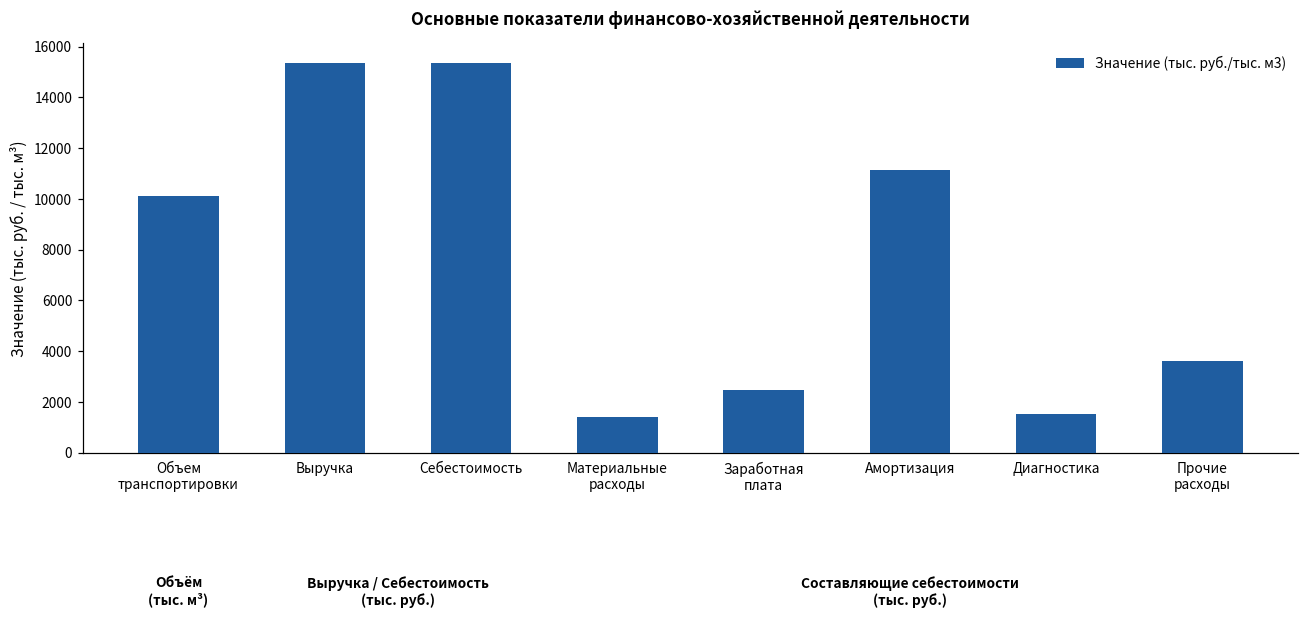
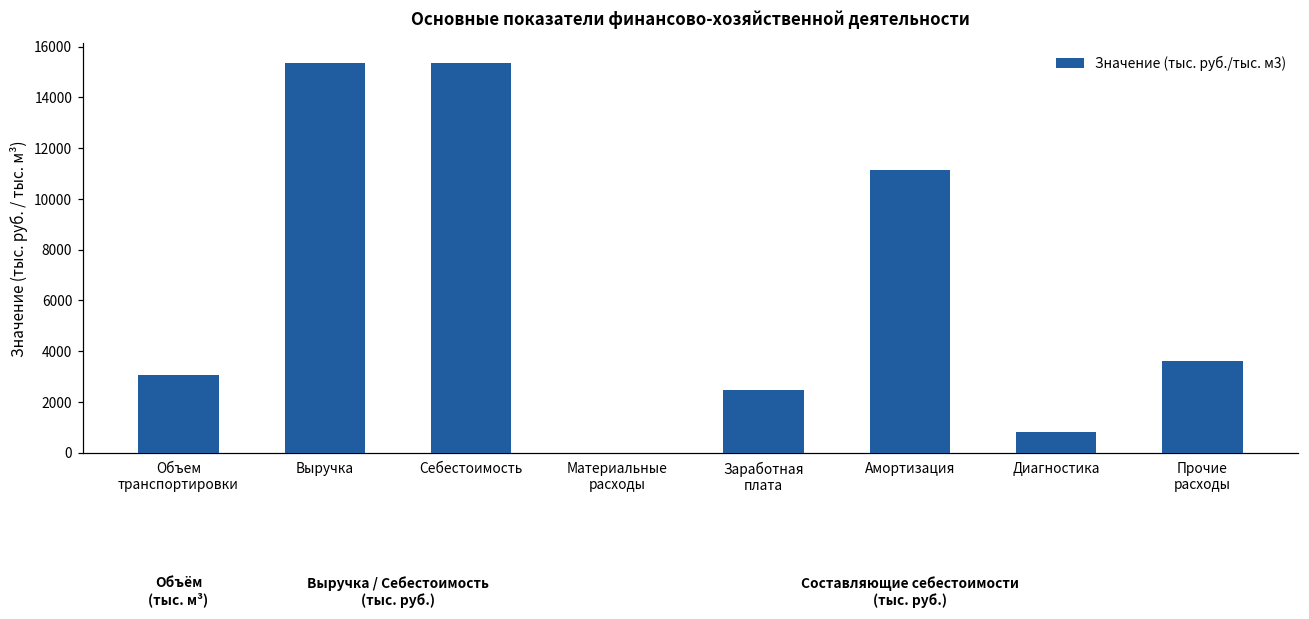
Объем транспортировки: 10100 -> 3000
Материальные расходы: 1400 -> 0
Диагностика: 1500 -> 800
